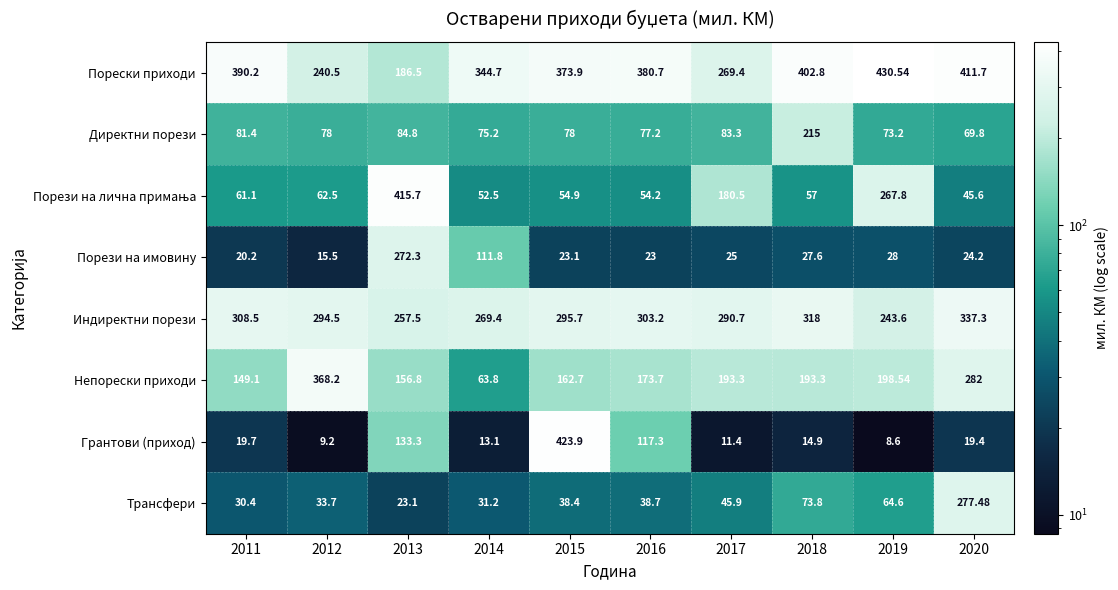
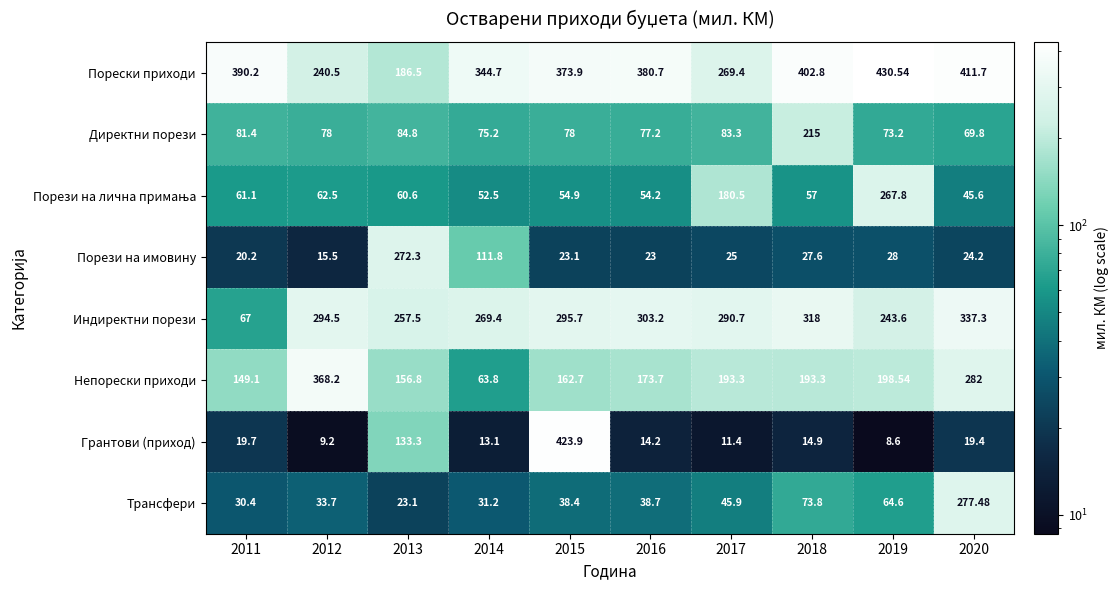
Порези на лична примања, 2013: 415.7 -> 60.6
Индиректни порези, 2011: 308.5 -> 67
Грантови (приход), 2016: 117.3 -> 14.2
